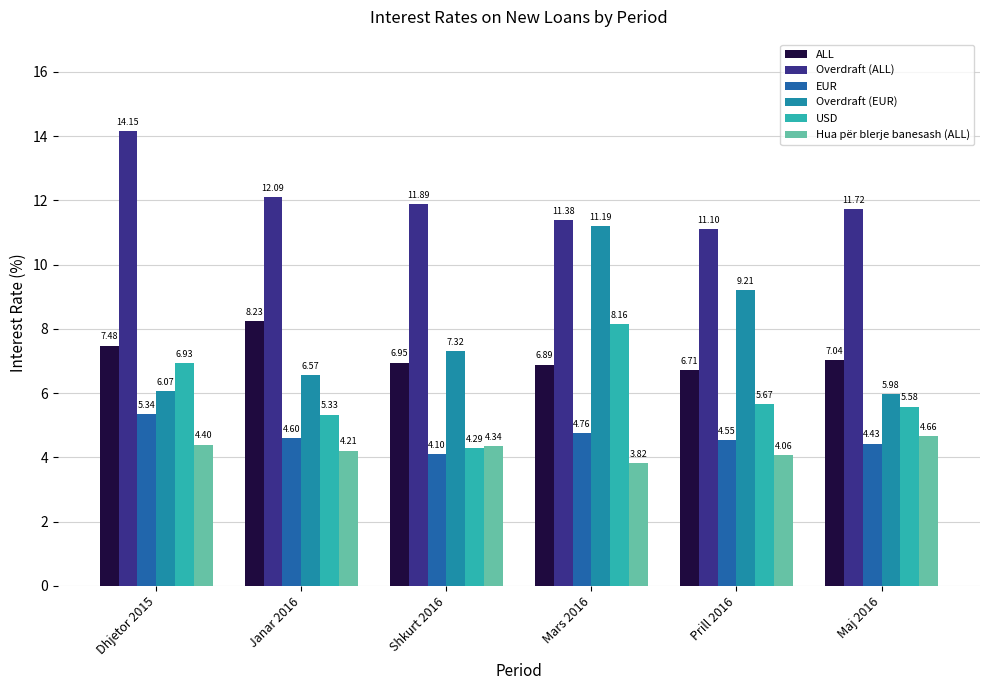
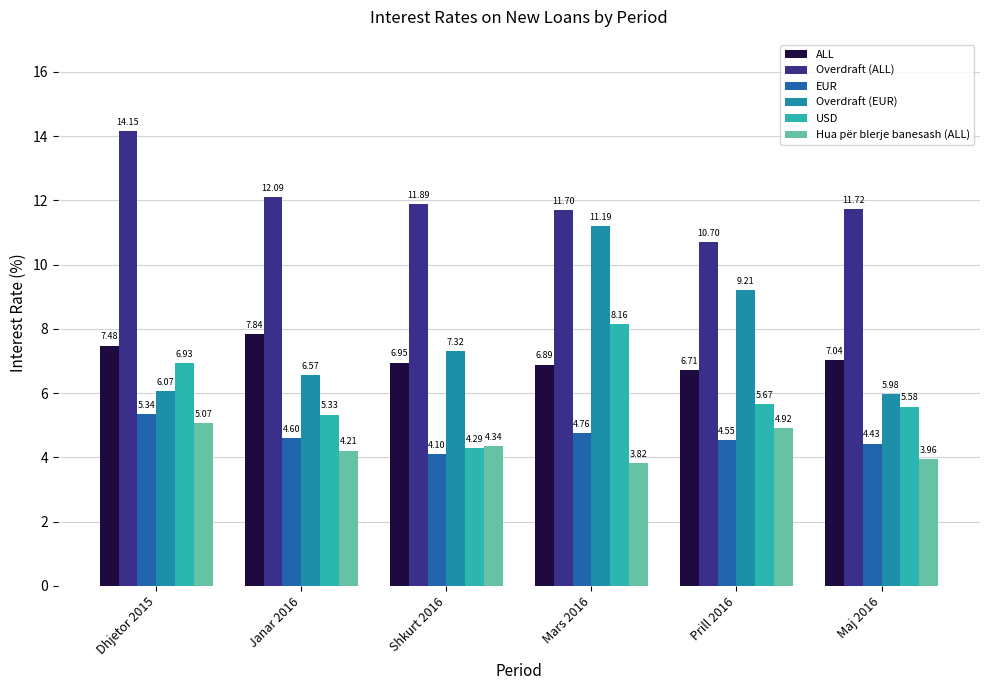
Hua për blerje banesash (ALL), Dhjetor 2015: 4.40 -> 5.07
ALL, Janar 2016: 8.23 -> 7.84
Overdraft (ALL), Mars 2016: 11.38 -> 11.70
Overdraft (ALL), Prill 2016: 11.10 -> 10.70
Hua për blerje banesash (ALL), Prill 2016: 4.06 -> 4.92
Hua për blerje banesash (ALL), Maj 2016: 4.66 -> 3.96
